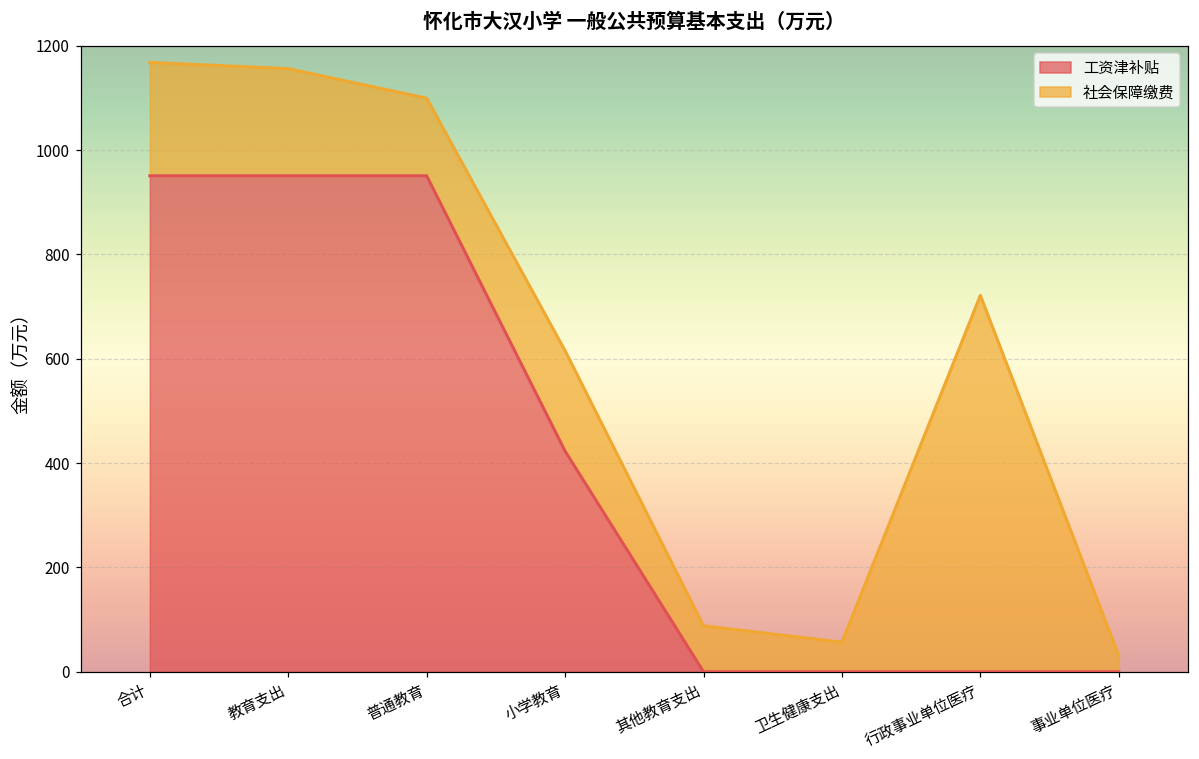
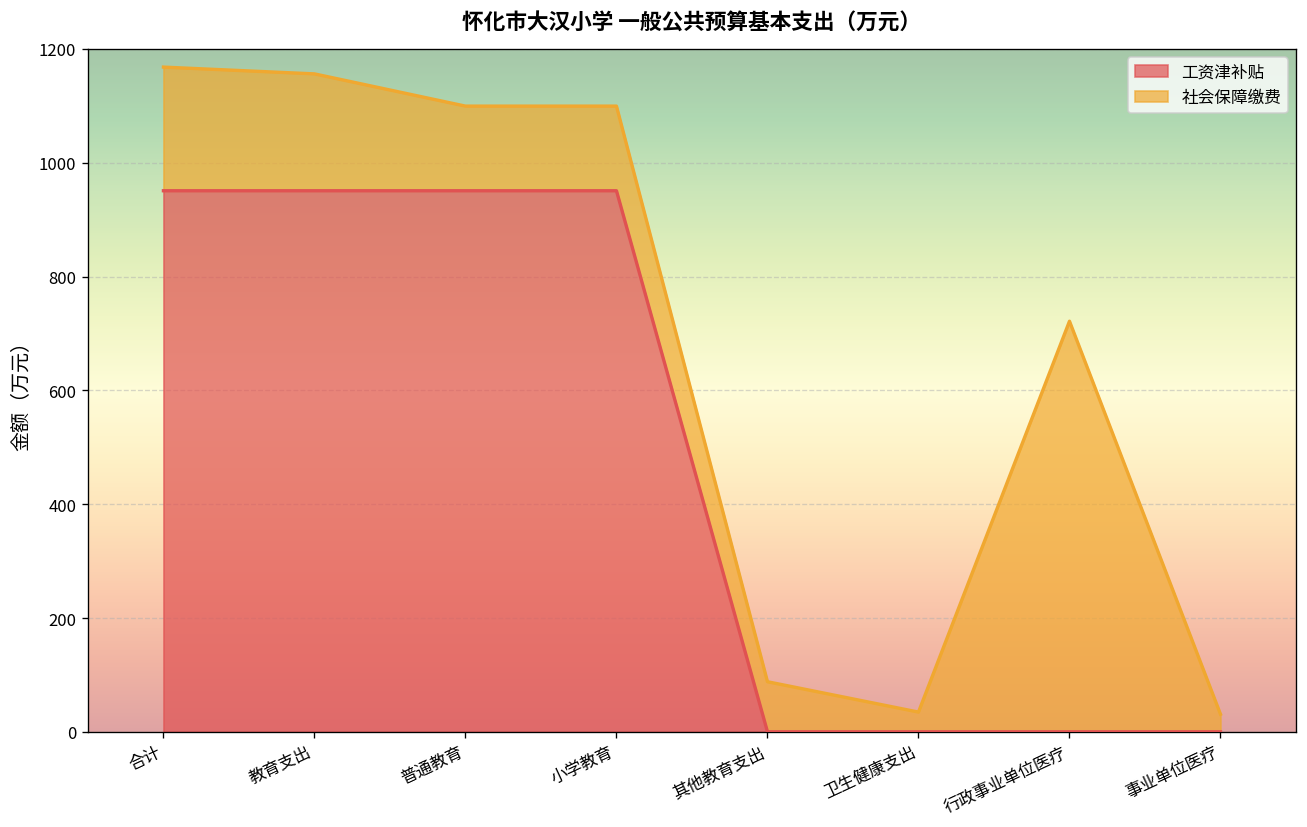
工资津补贴, 小学教育: 420 -> 950
社会保障缴费, 小学教育: 190 -> 150
社会保障缴费, 卫生健康支出: 60 -> 30
